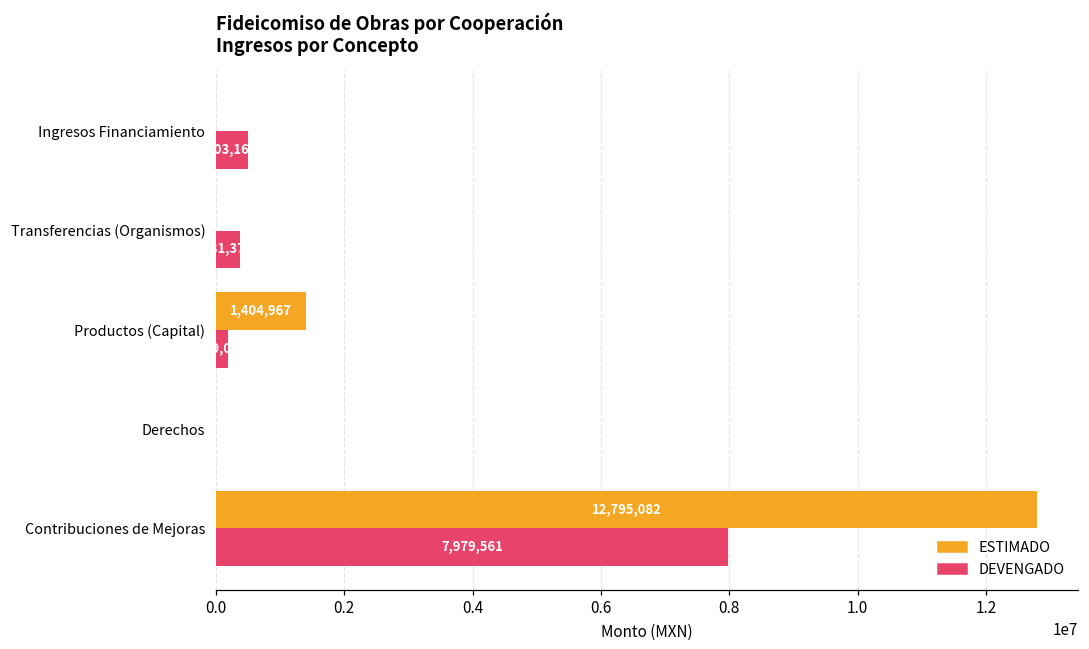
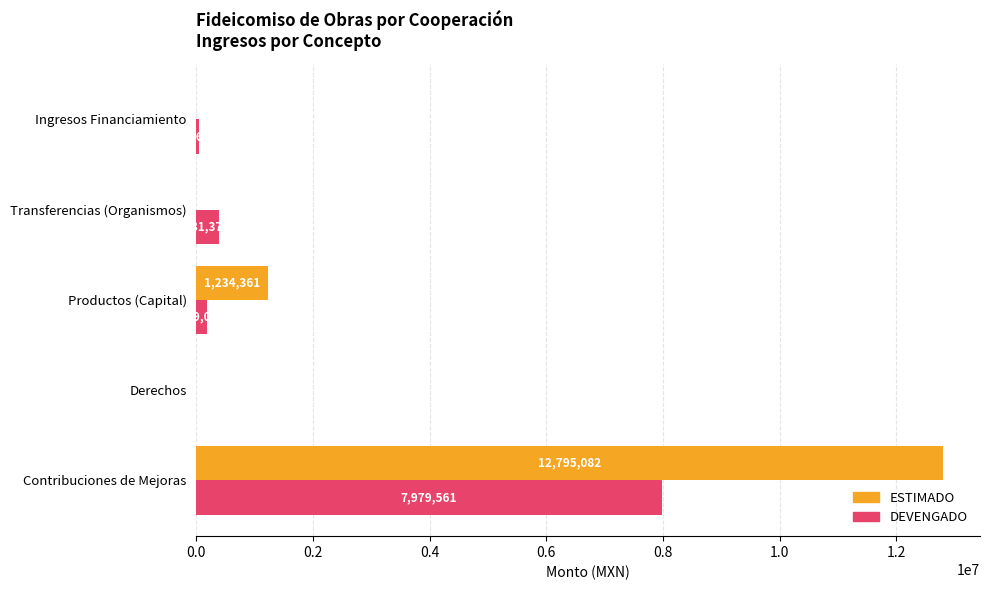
DEVENGADO, Ingresos Financiamiento: 500000 -> 100000
ESTIMADO, Productos (Capital): 1,404,967 -> 1,234,361
